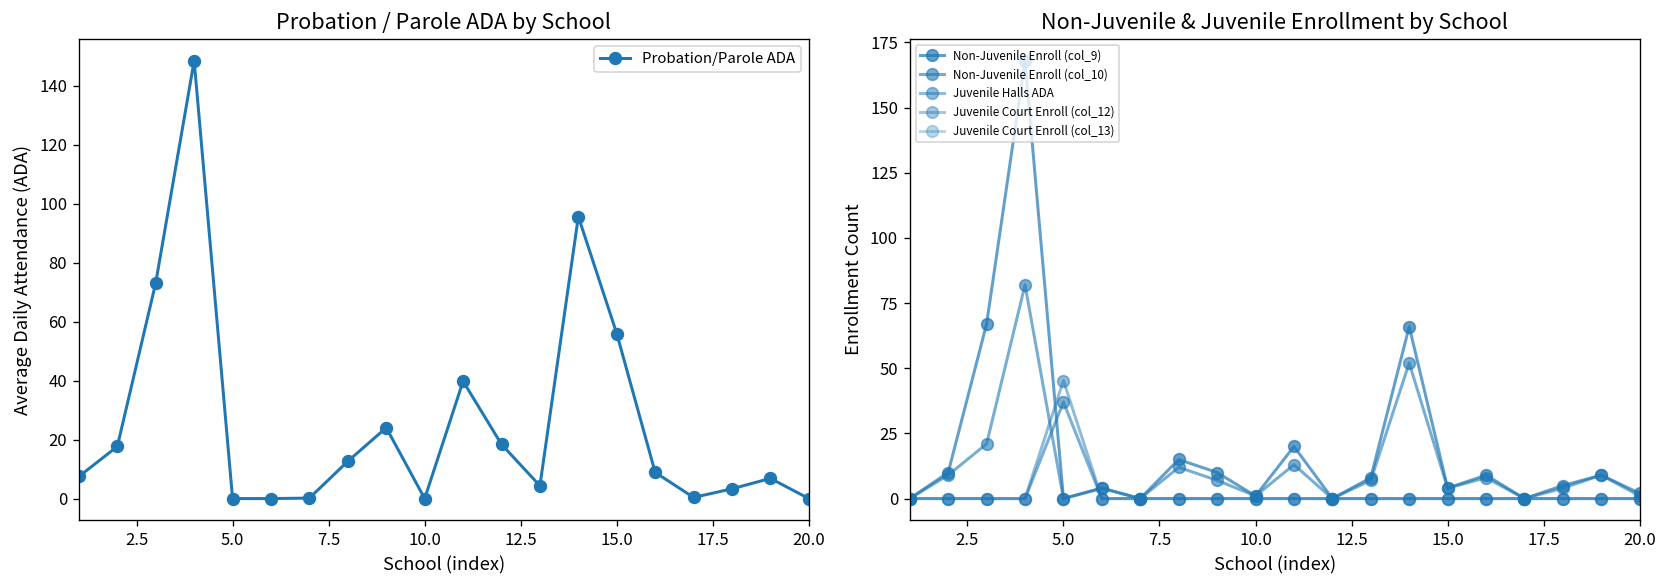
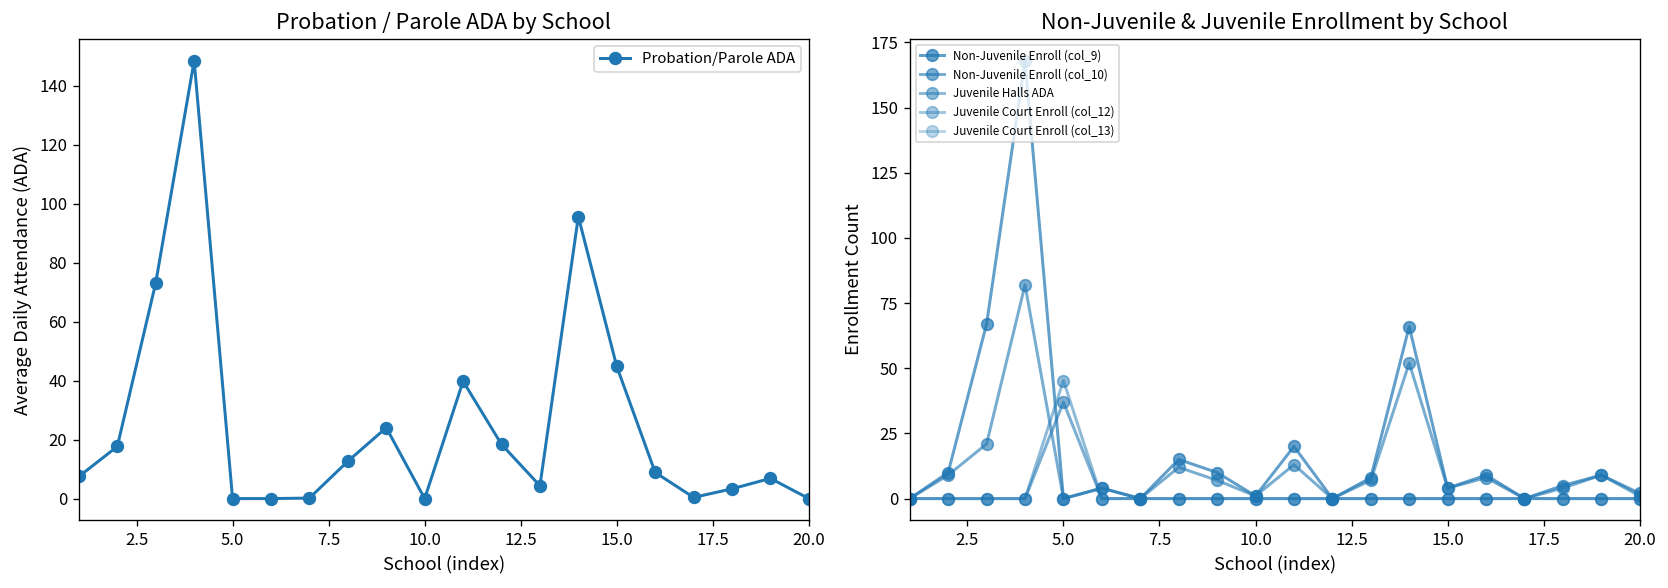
Probation / Parole ADA by School, 15.0: 56 -> 45
